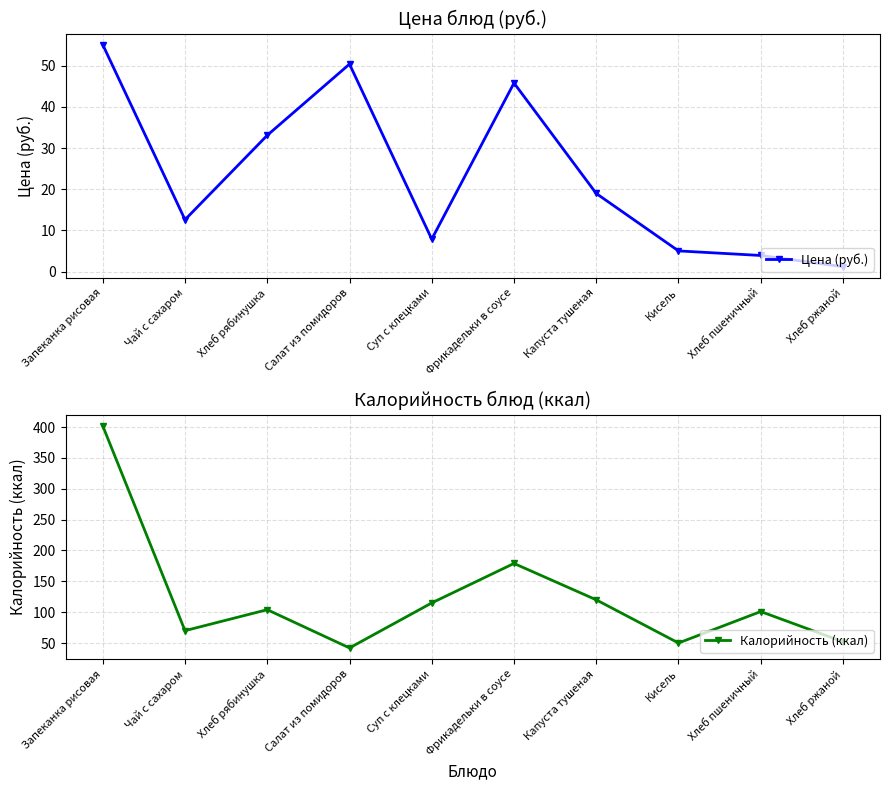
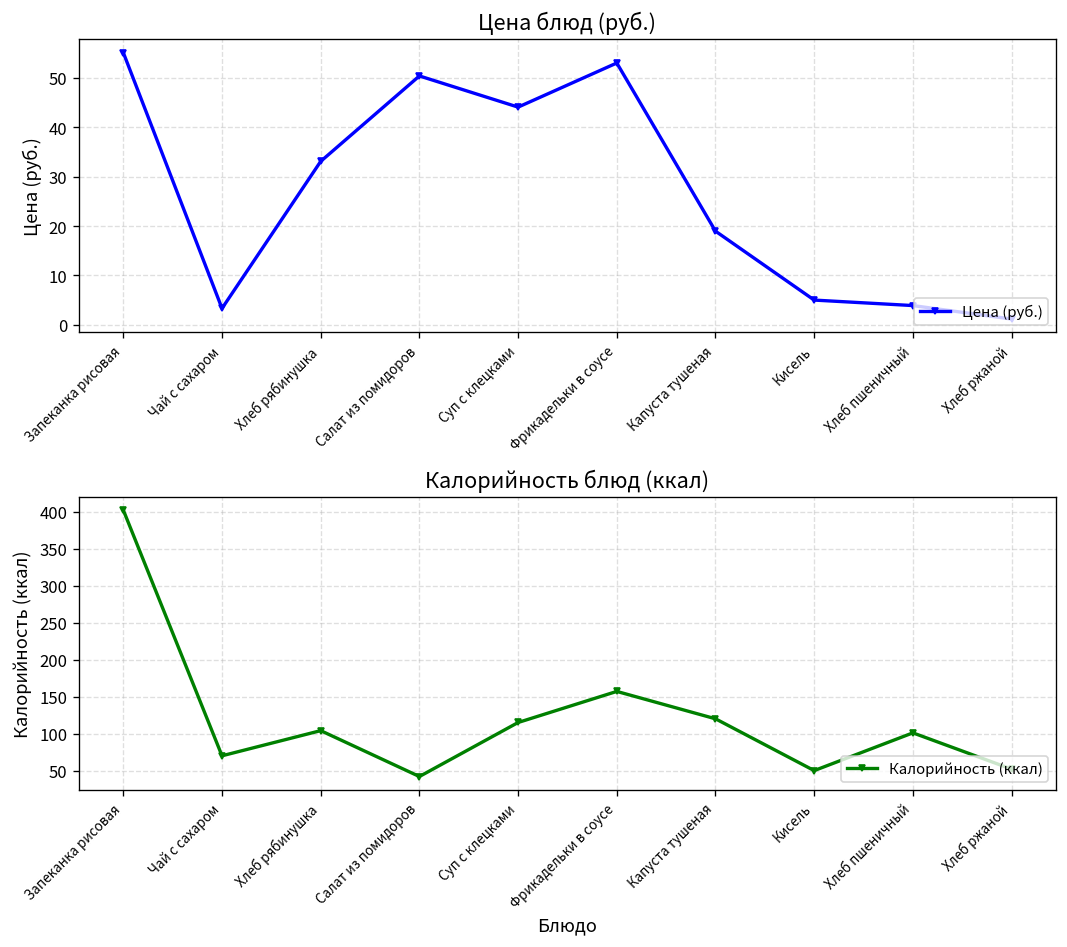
Цена блюд (руб.), Чай с сахаром: 13 -> 3
Цена блюд (руб.), Суп с клецками: 8 -> 44
Цена блюд (руб.), Фрикадельки в соусе: 46 -> 53
Калорийность блюд (ккал), Фрикадельки в соусе: 180 -> 160
